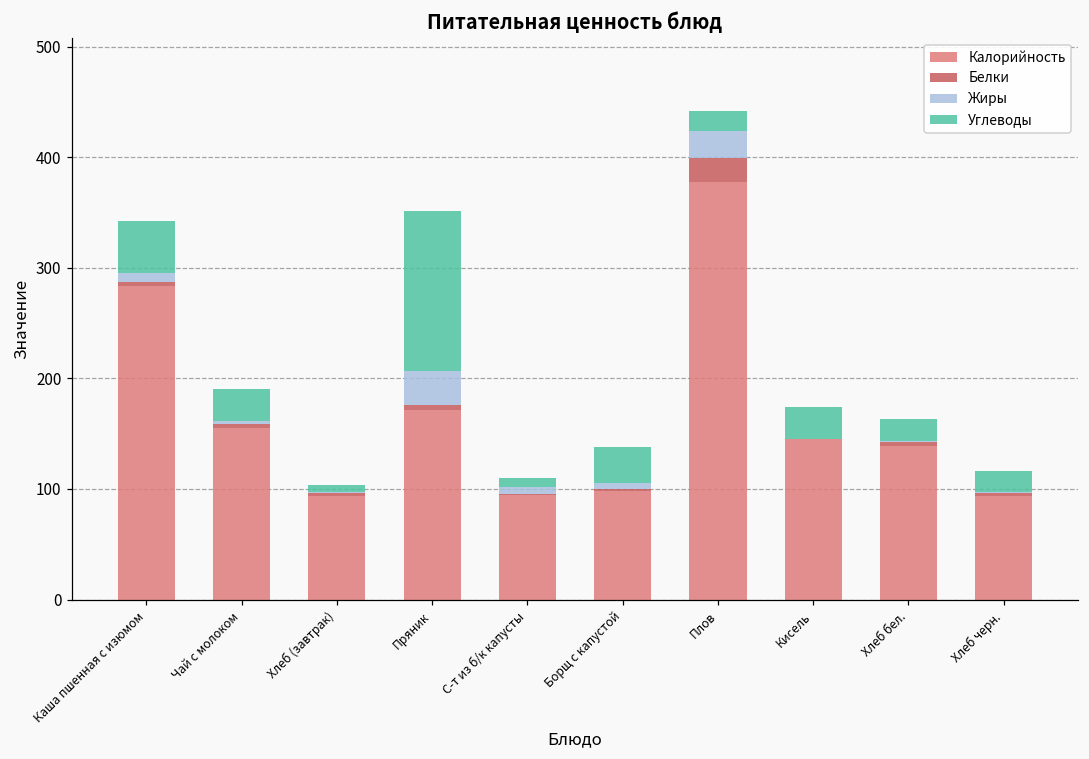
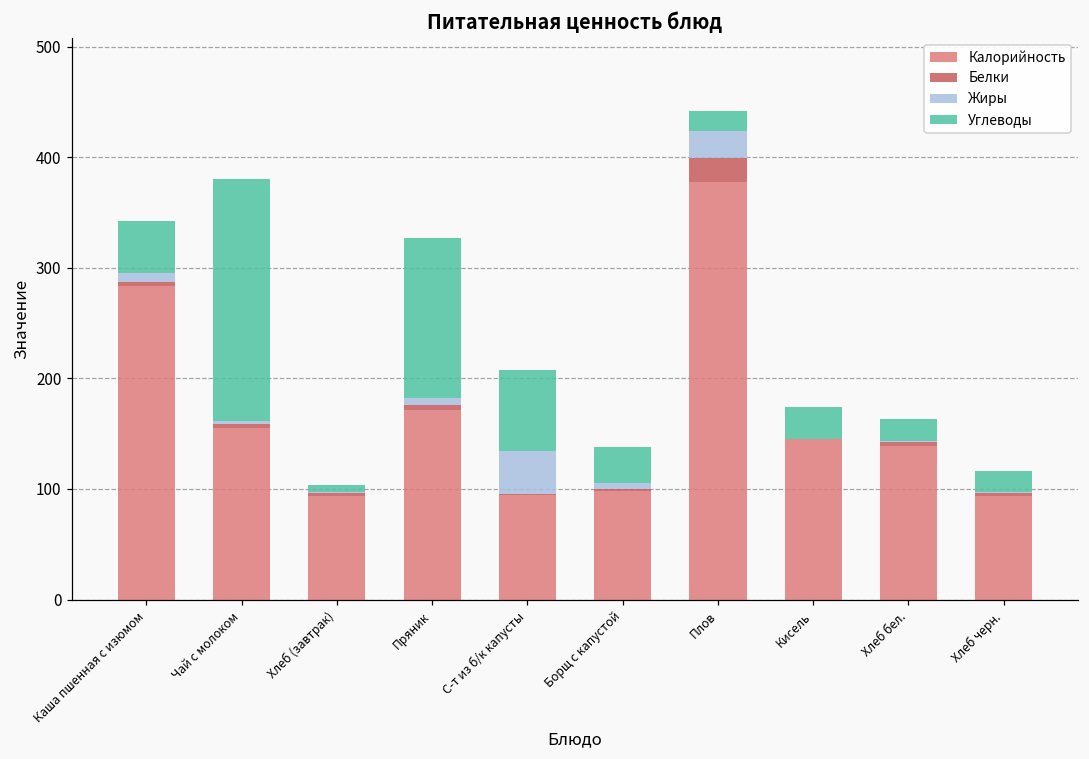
Углеводы, Чай с молоком: 29 -> 219
Жиры, Пряник: 31 -> 6
Жиры, С-т из б/к капусты: 6 -> 39
Углеводы, С-т из б/к капусты: 9 -> 74
